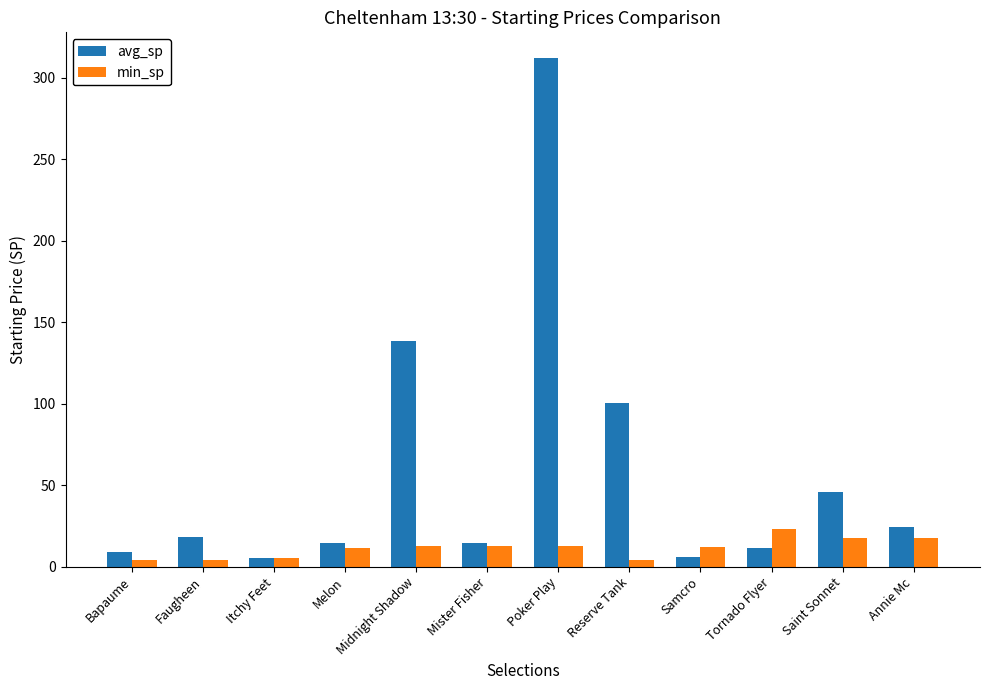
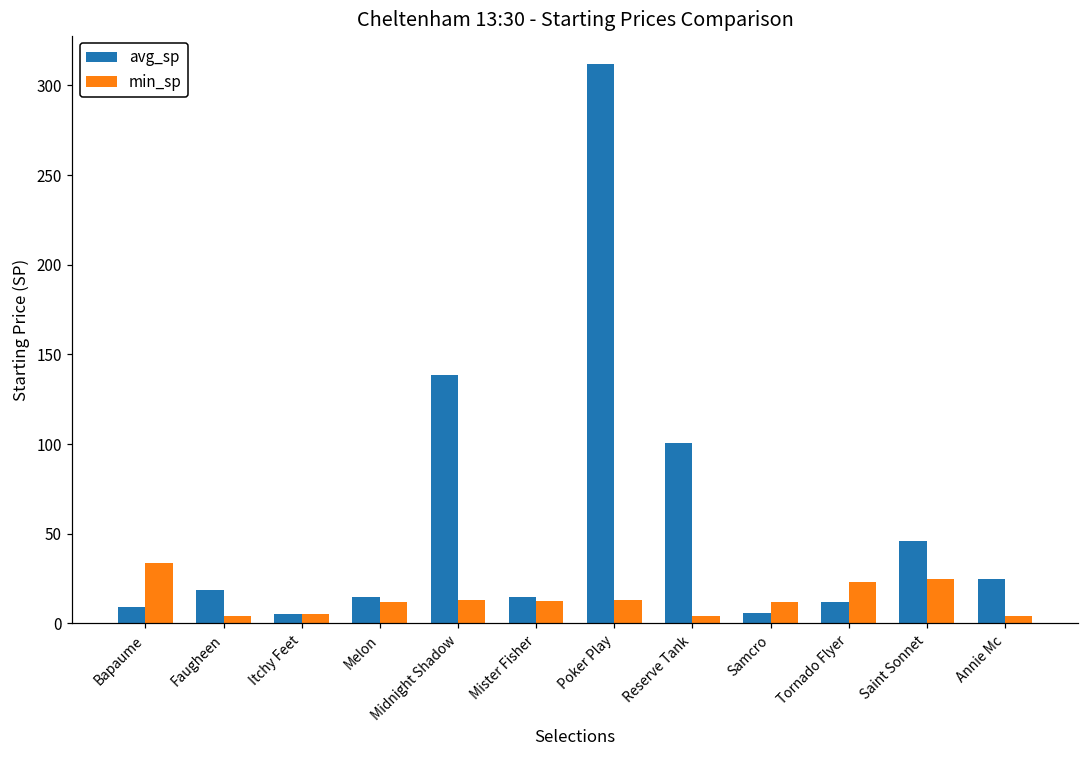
min_sp, Bapaume: 4 -> 34
min_sp, Saint Sonnet: 18 -> 24
min_sp, Annie Mc: 17 -> 4
